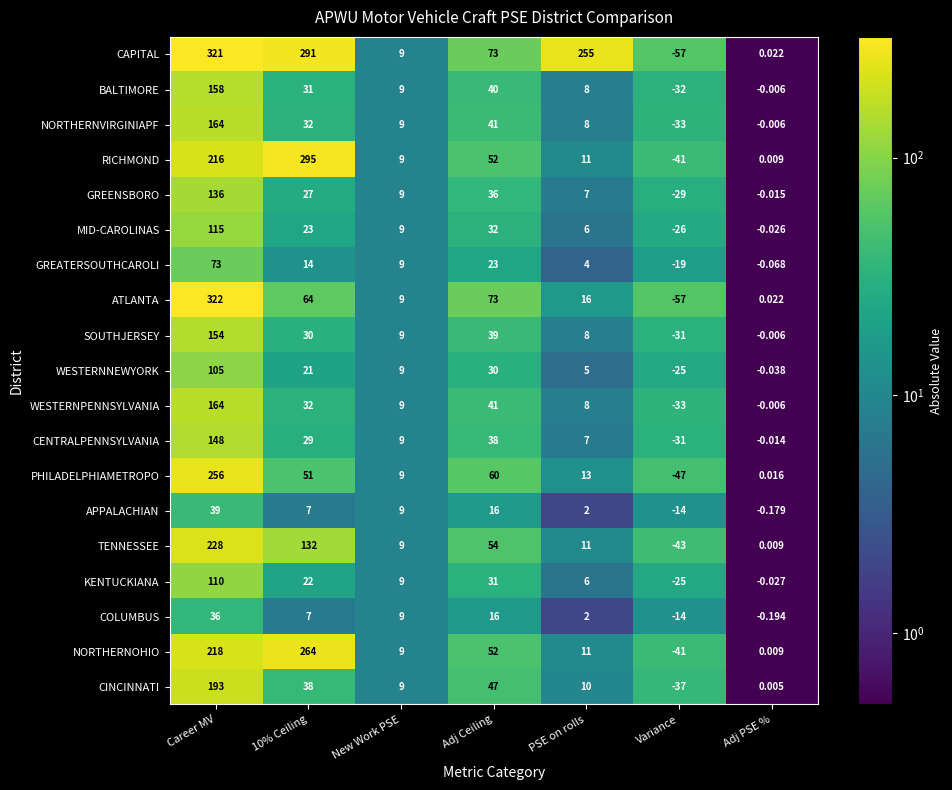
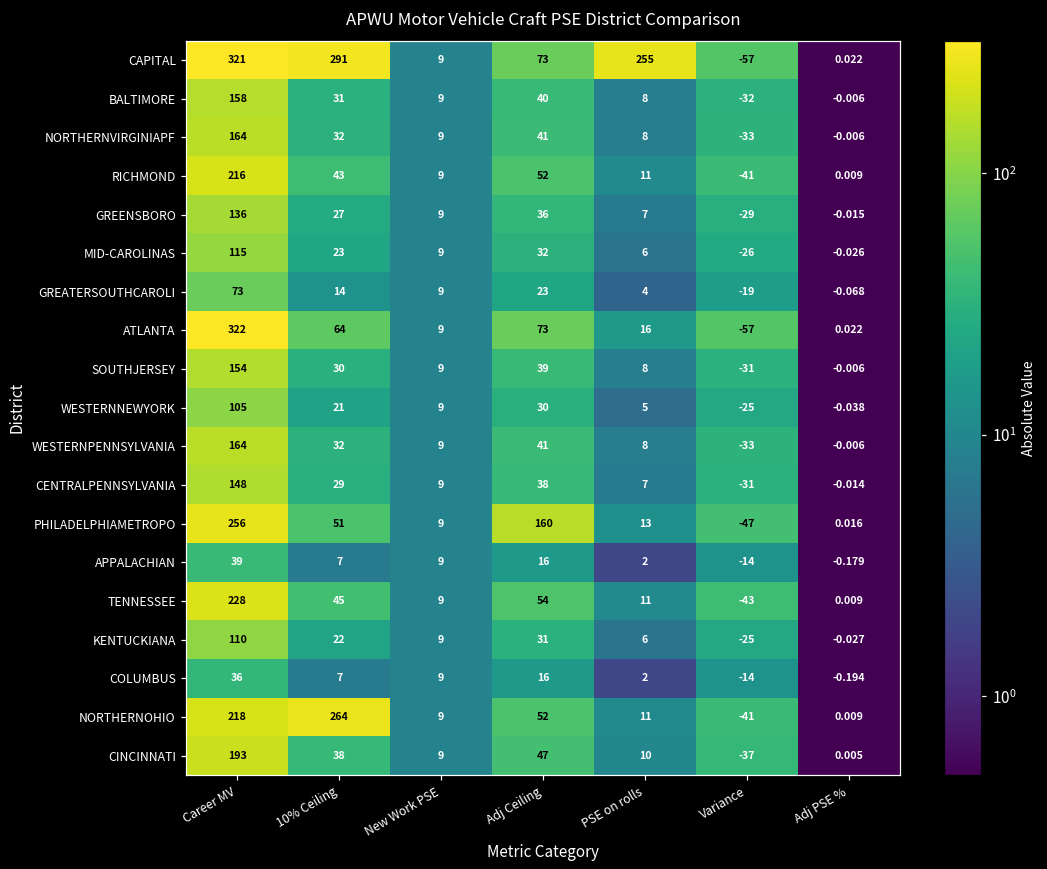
RICHMOND, 10% Ceiling: 295 -> 43
PHILADELPHIAMETROPO, Adj Ceiling: 60 -> 160
TENNESSEE, 10% Ceiling: 132 -> 45
